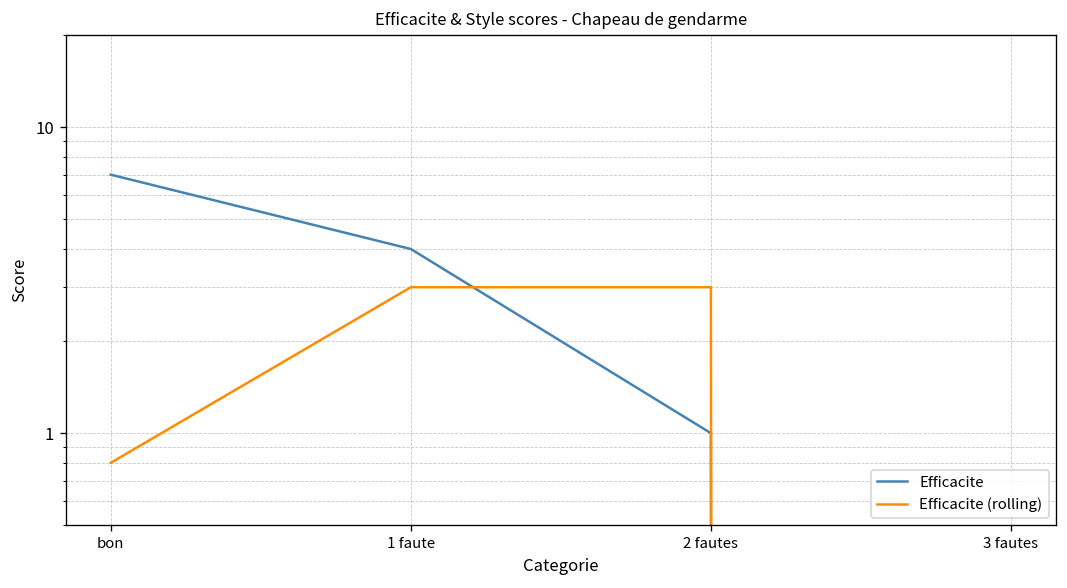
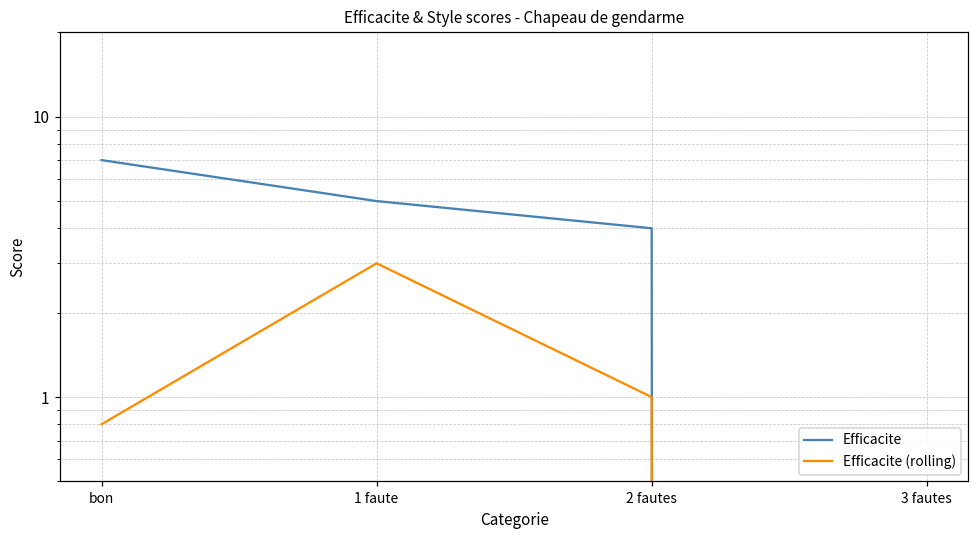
Efficacite, 1 faute: 4 -> 5
Efficacite, 2 fautes: 1 -> 4
Efficacite (rolling), 2 fautes: 3 -> 1
